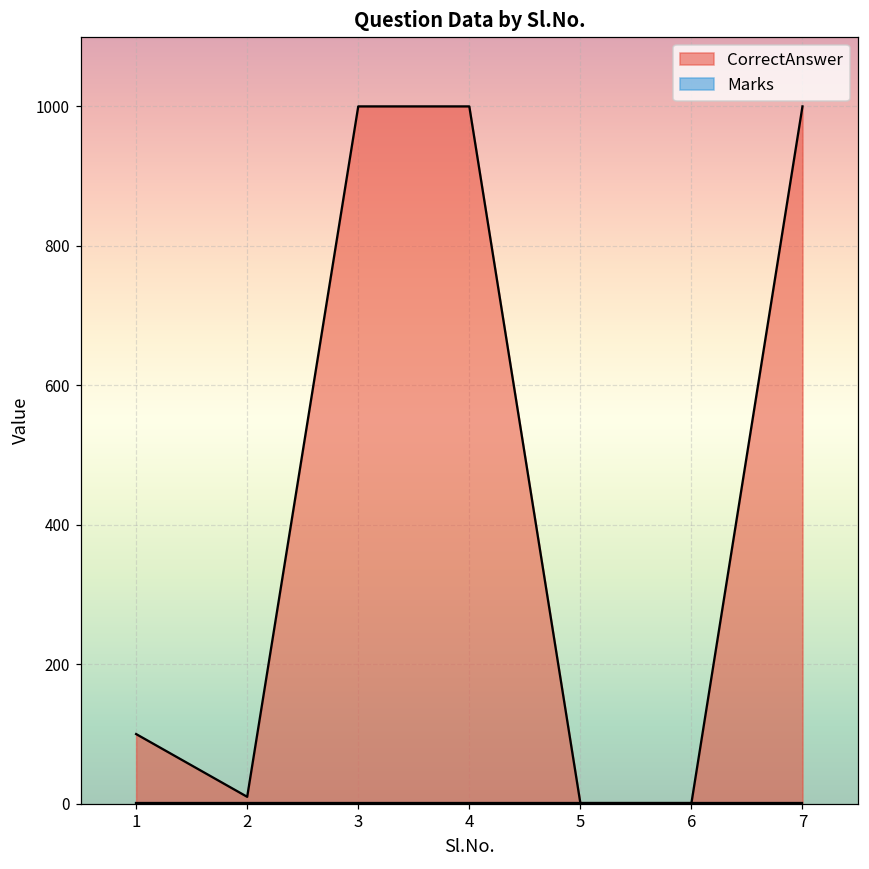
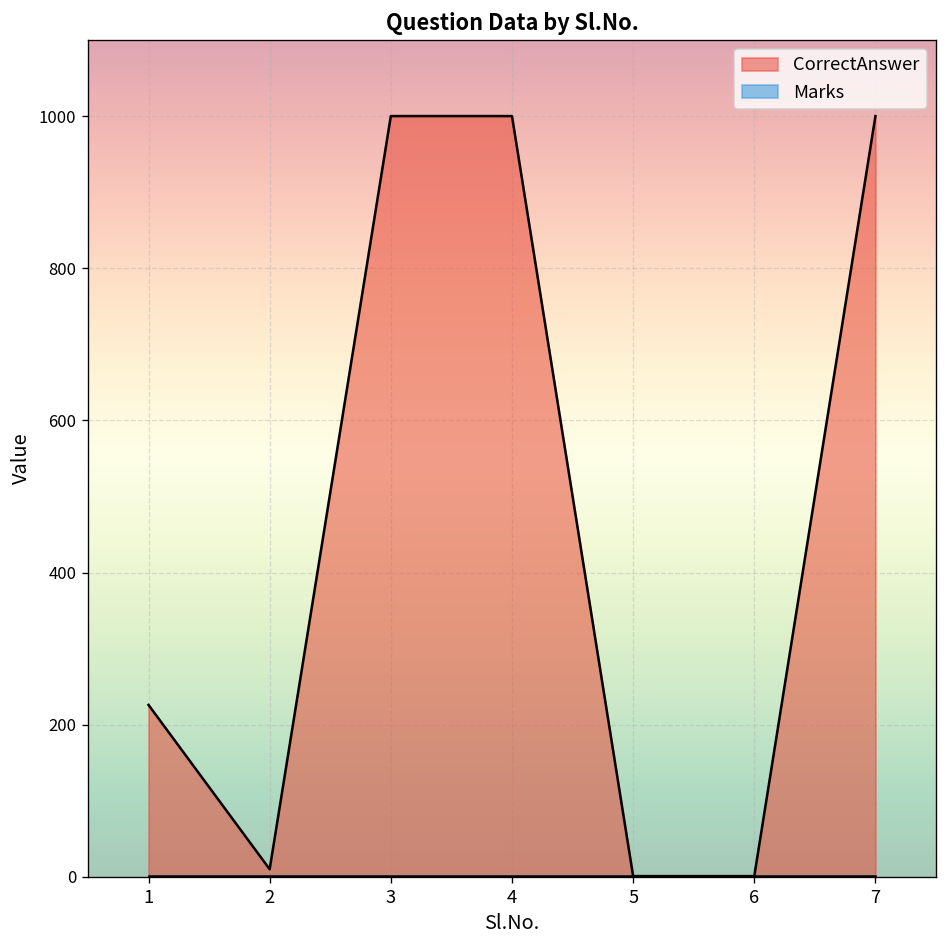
CorrectAnswer, 1: 100 -> 230
